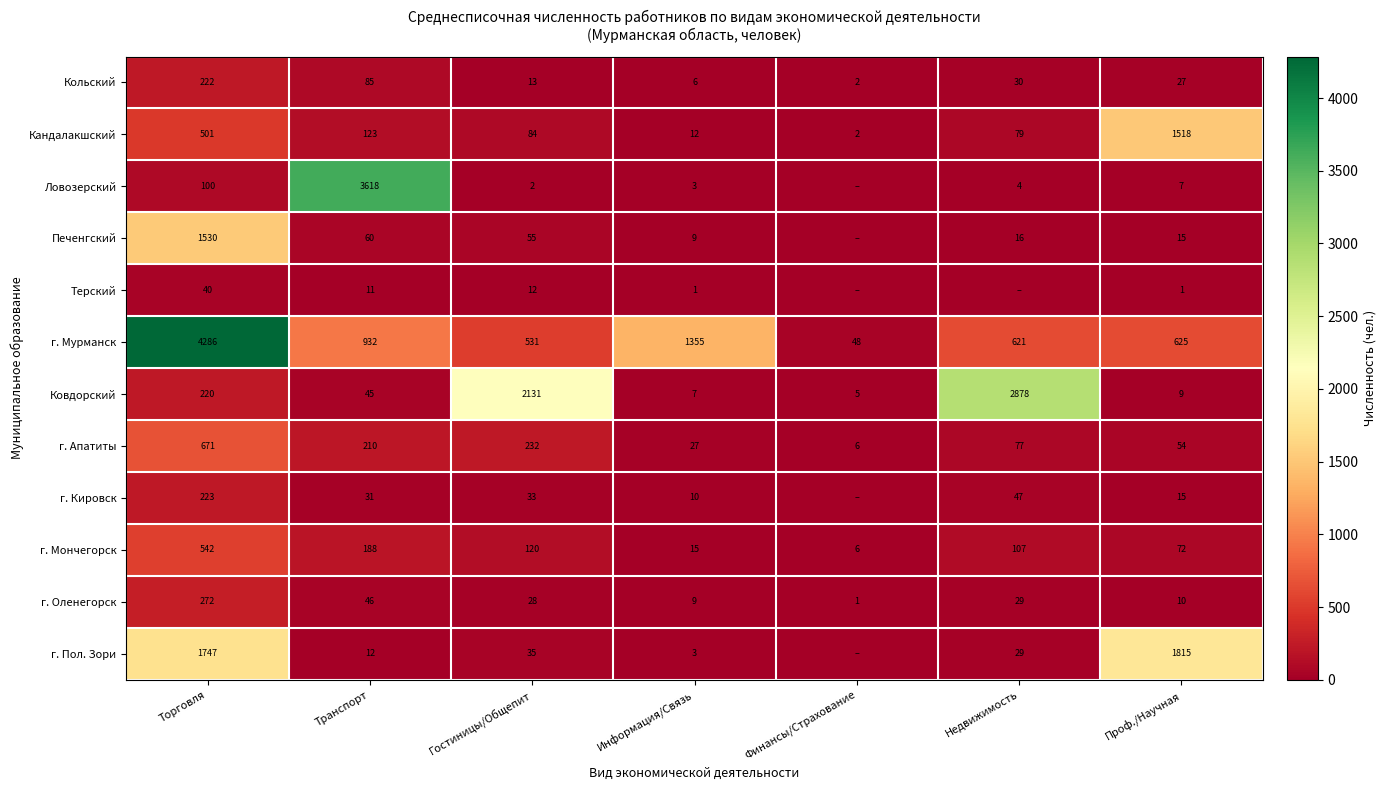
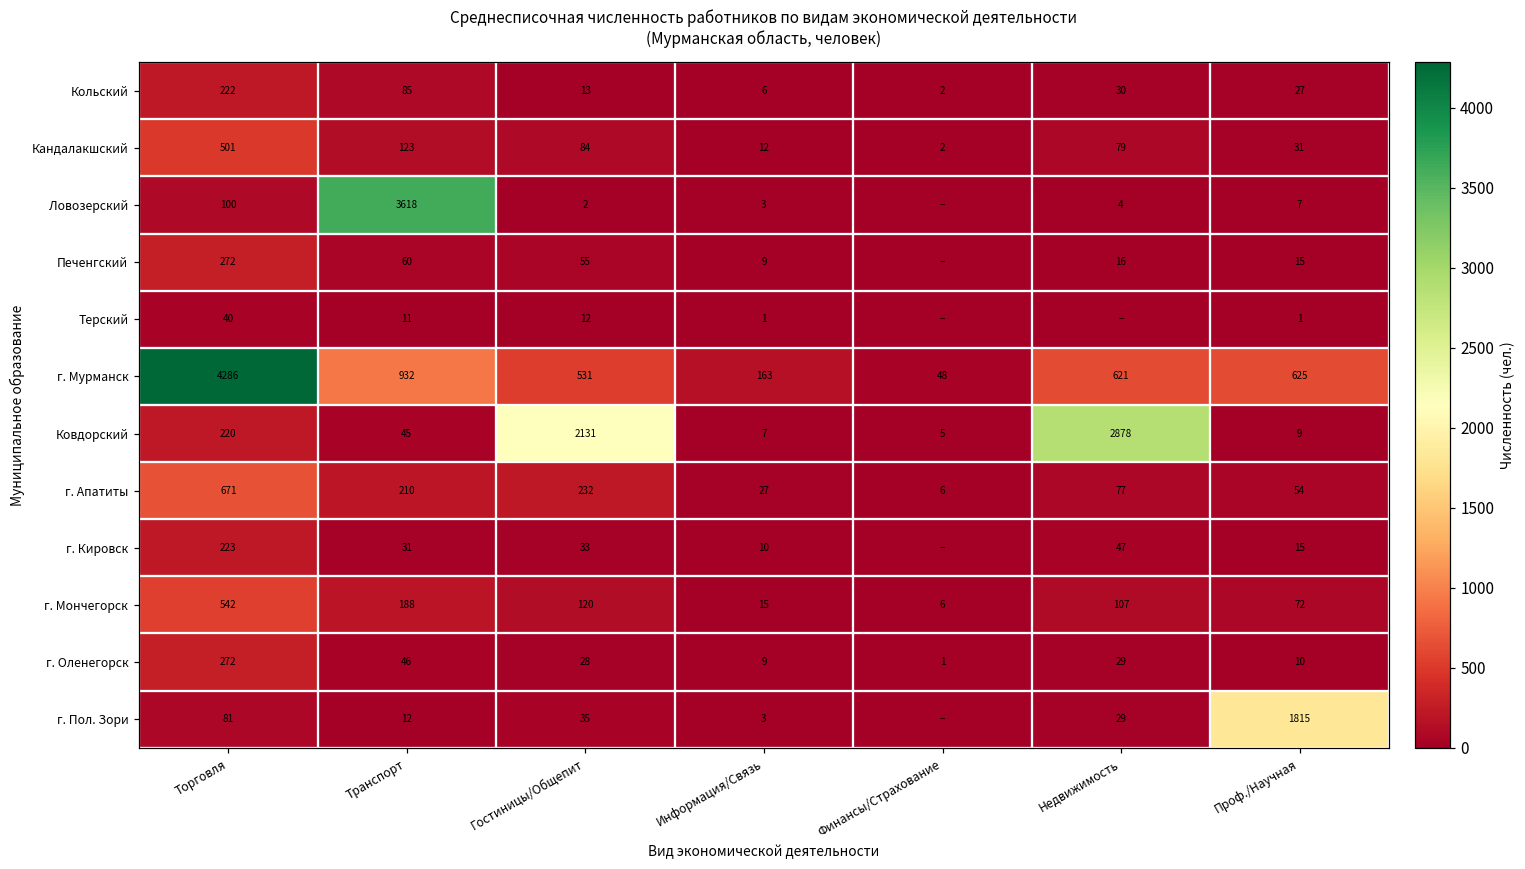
Кандалакшский, Проф./Научная: 1518 -> 31
Печенгский, Торговля: 1530 -> 272
г. Мурманск, Информация/Связь: 1355 -> 163
г. Пол. Зори, Торговля: 1747 -> 81
